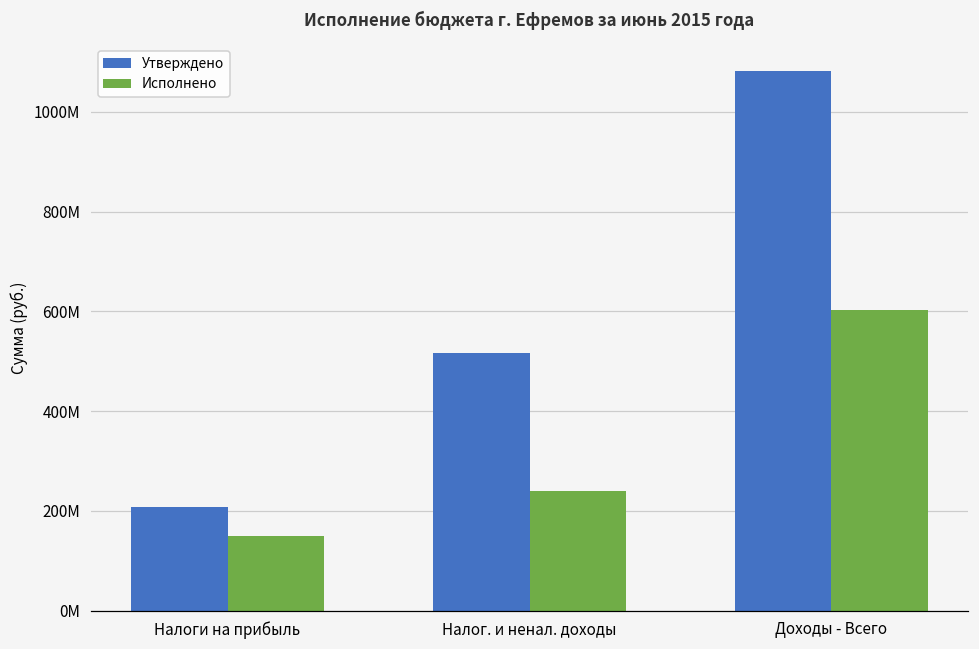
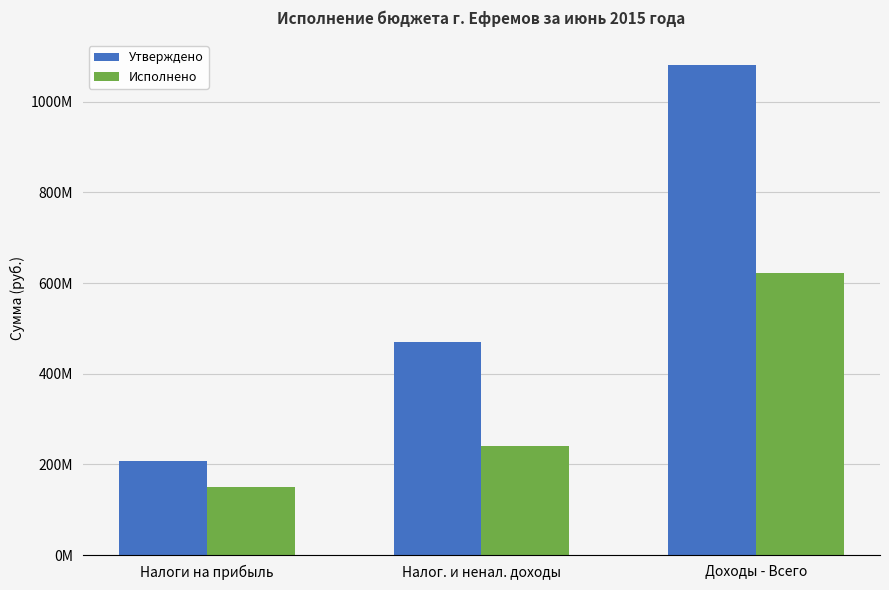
Утверждено, Налог. и ненал. доходы: 520000000 -> 470000000
Исполнено, Доходы - Всего: 600000000 -> 620000000
